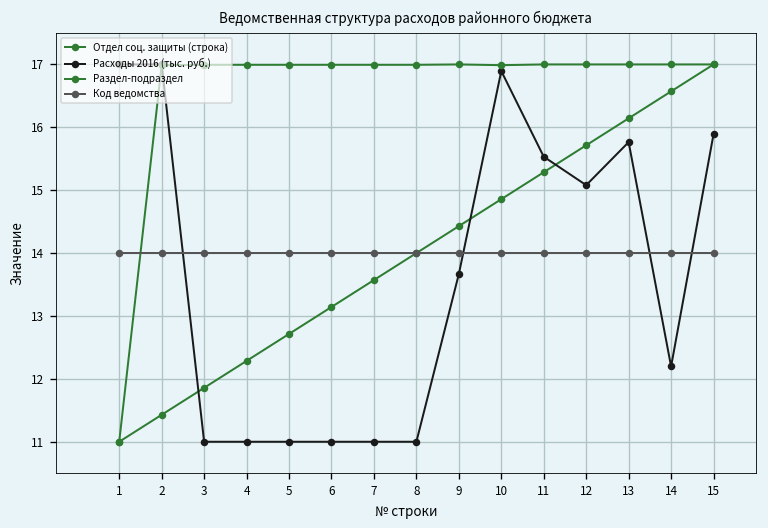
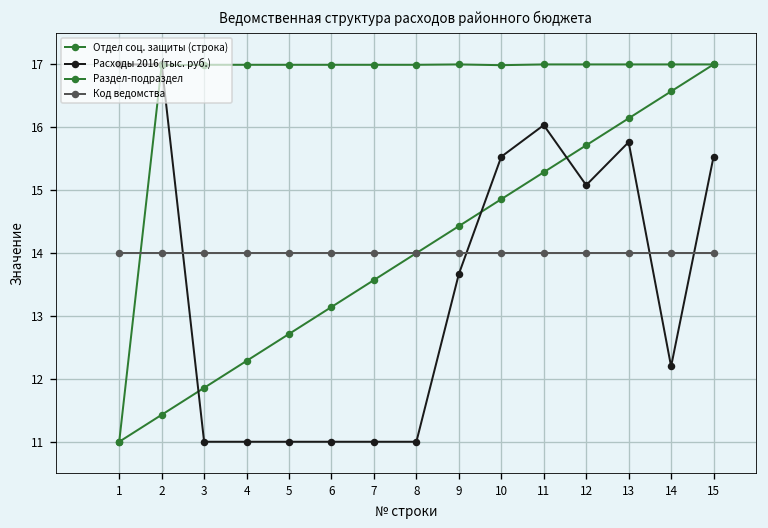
Расходы 2016 (тыс. руб.), 10: 16.9 -> 15.5
Расходы 2016 (тыс. руб.), 11: 15.5 -> 16.0
Расходы 2016 (тыс. руб.), 15: 15.9 -> 15.5
